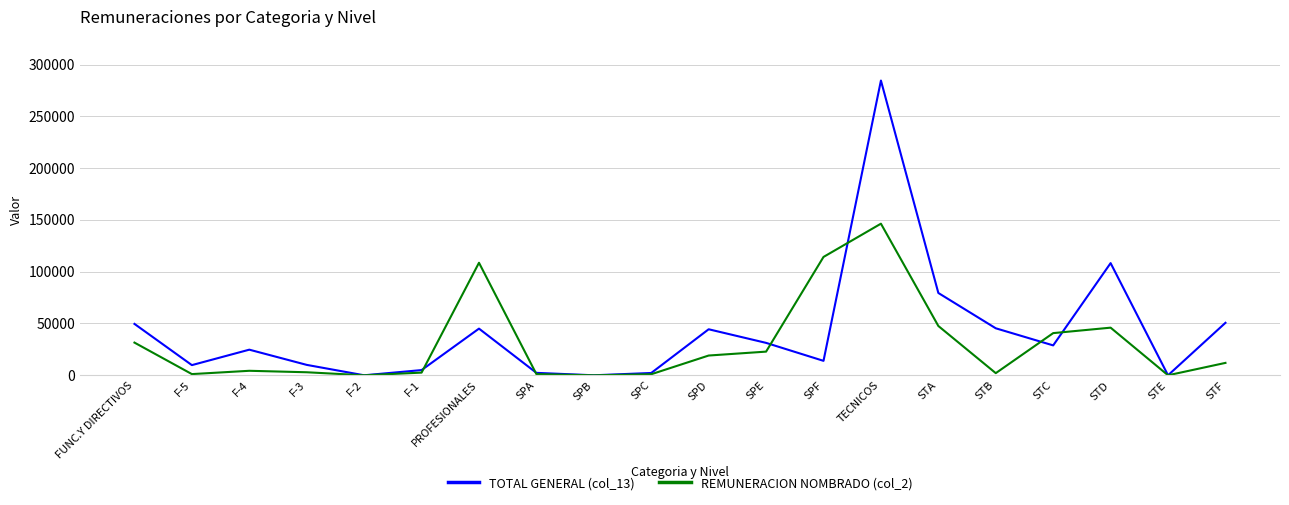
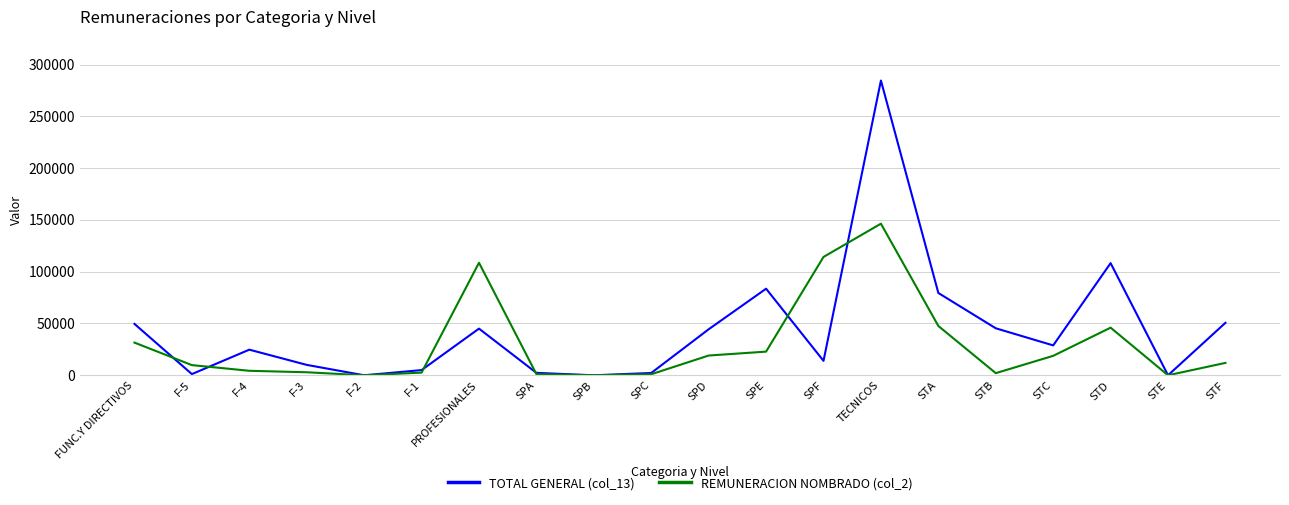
TOTAL GENERAL (col_13), F-5: 10000 -> 1000
REMUNERACION NOMBRADO (col_2), F-5: 1000 -> 10000
TOTAL GENERAL (col_13), SPE: 31000 -> 84000
REMUNERACION NOMBRADO (col_2), STC: 41000 -> 19000
